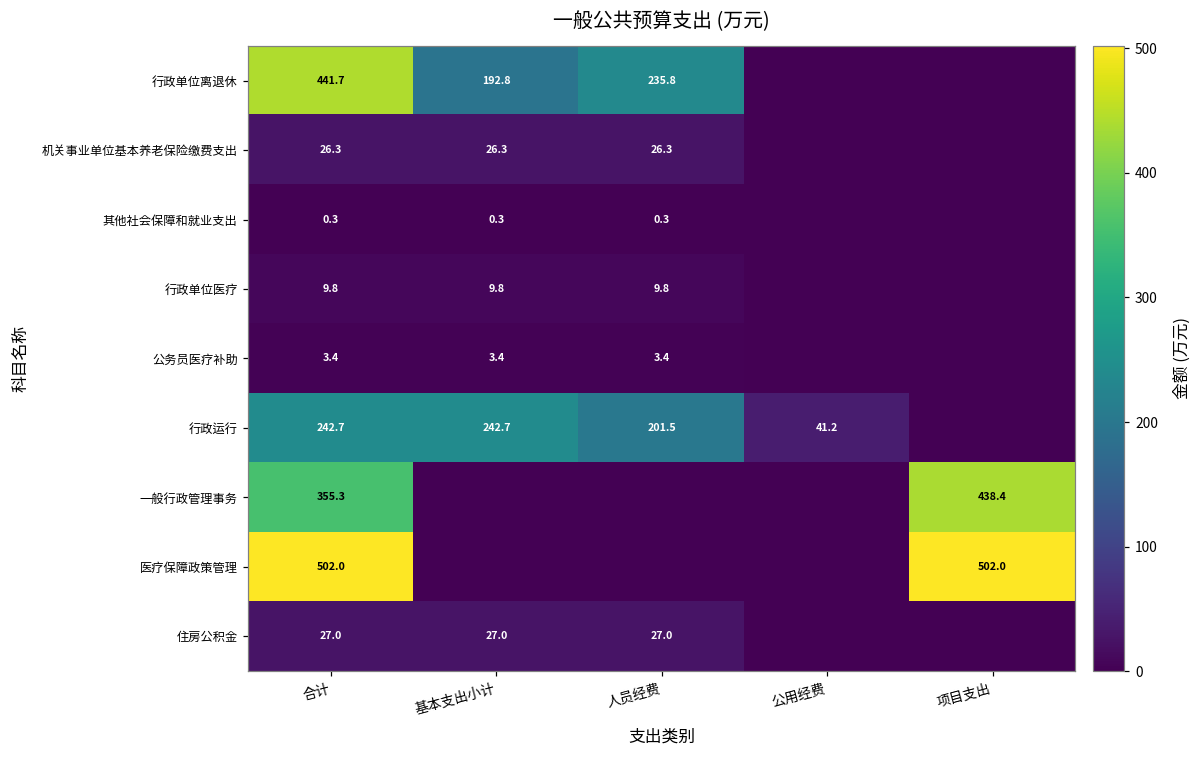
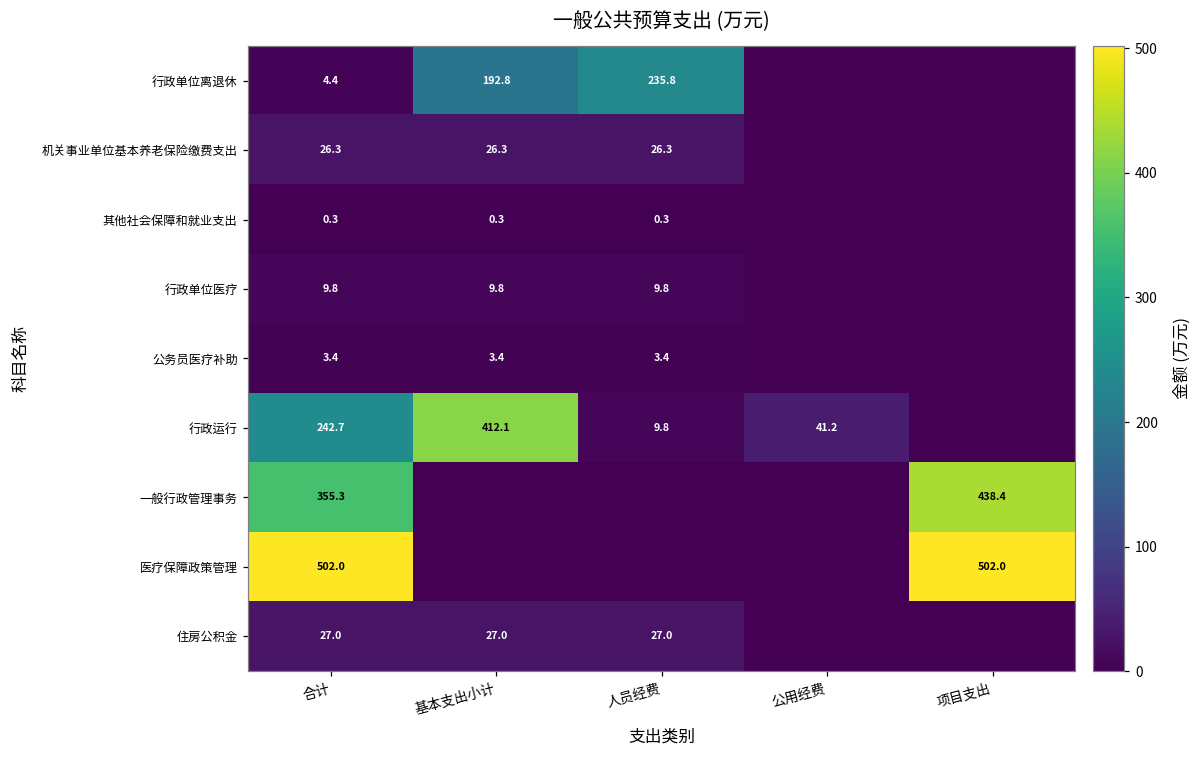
行政单位离退休, 合计: 441.7 -> 4.4
行政运行, 基本支出小计: 242.7 -> 412.1
行政运行, 人员经费: 201.5 -> 9.8
